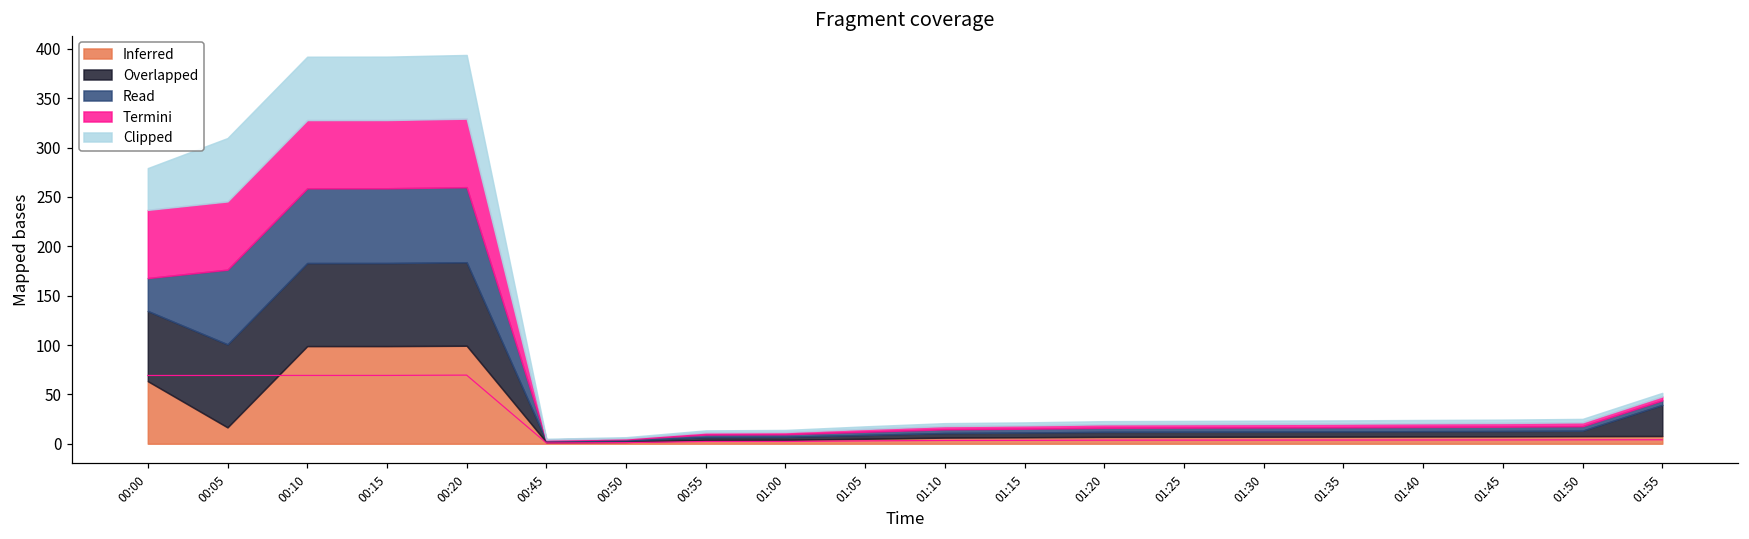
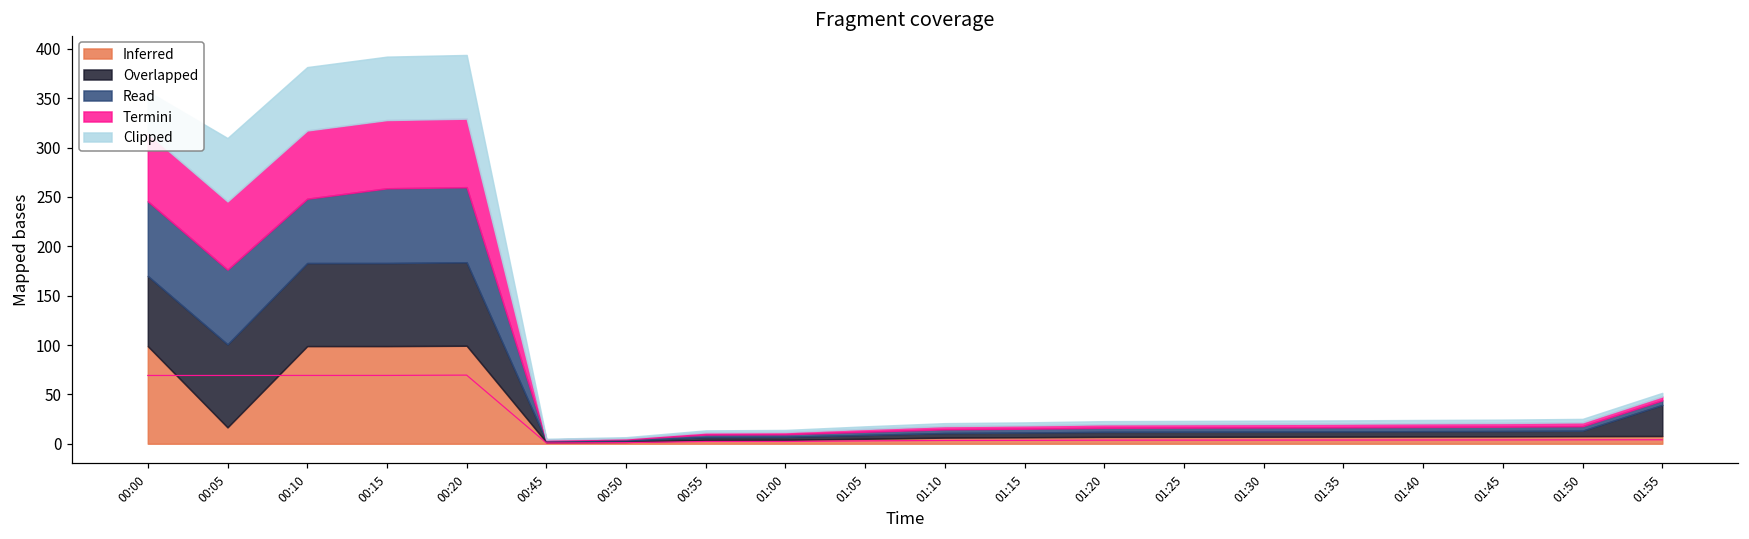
Inferred, 00:00: 60 -> 100
Read, 00:00: 30 -> 80
Read, 00:10: 80 -> 70
